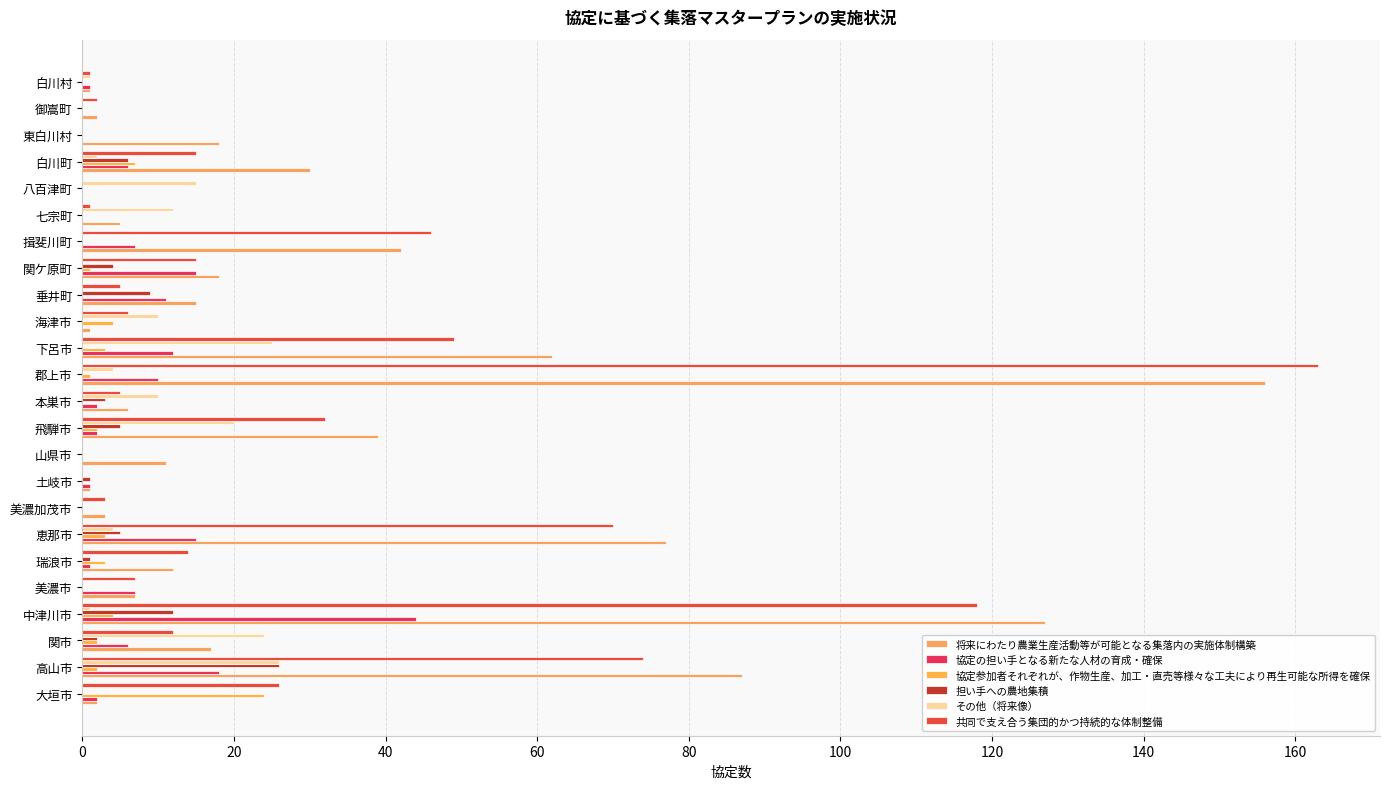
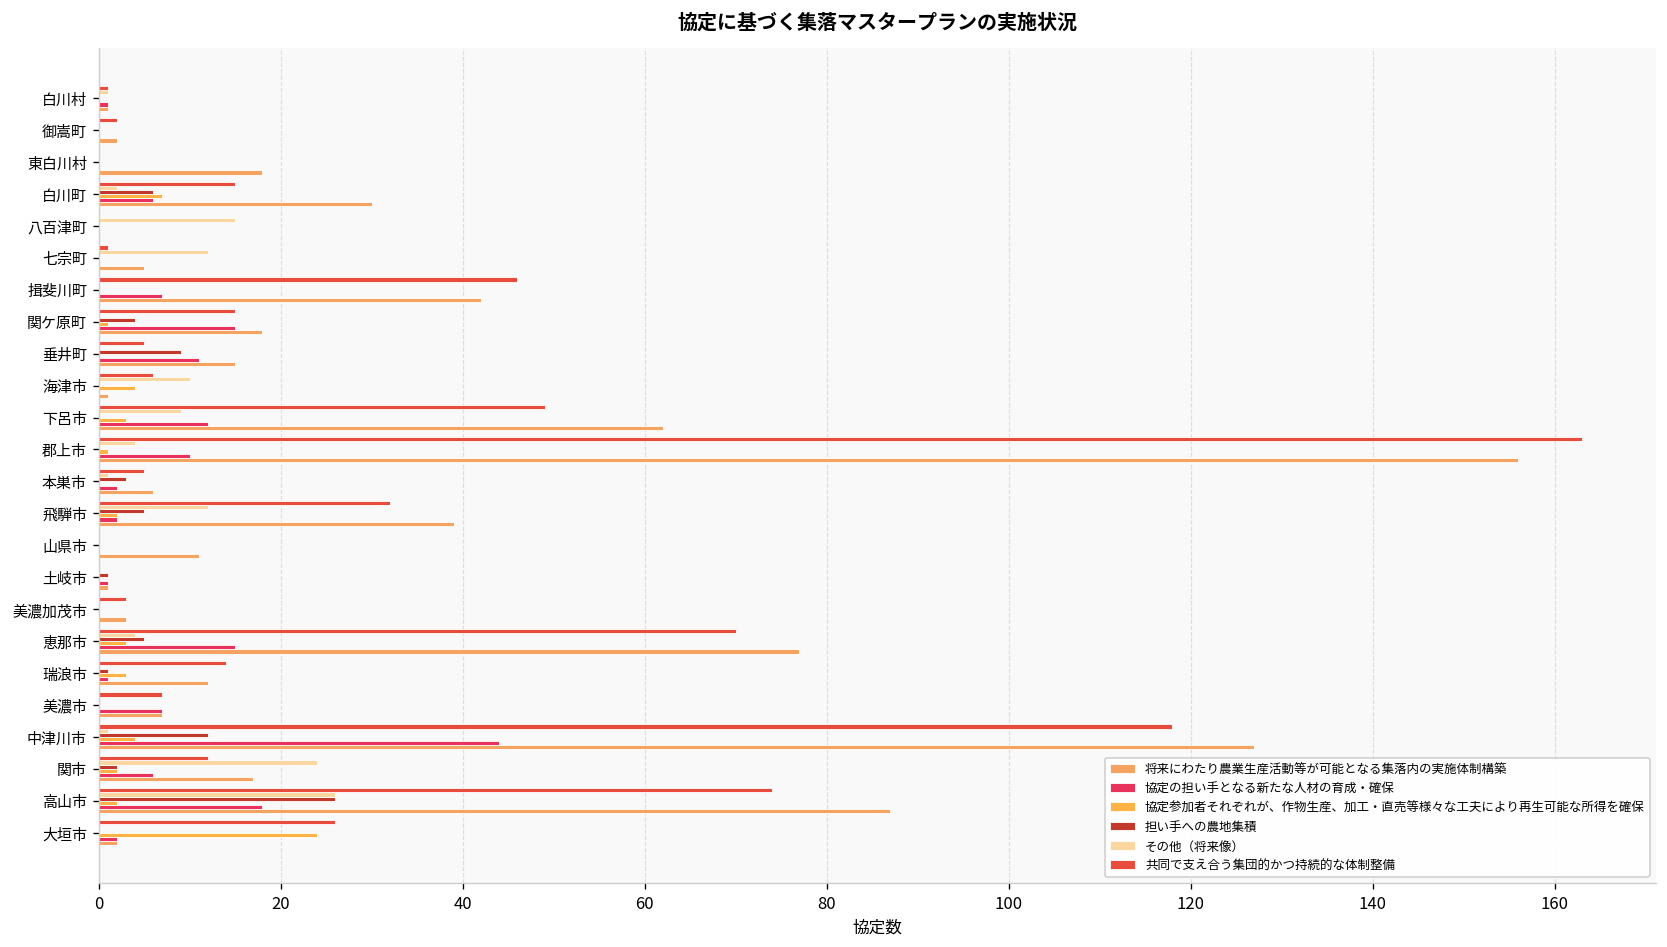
その他（将来像）, 下呂市: 25 -> 9
その他（将来像）, 本巣市: 10 -> 1
その他（将来像）, 飛騨市: 20 -> 12
